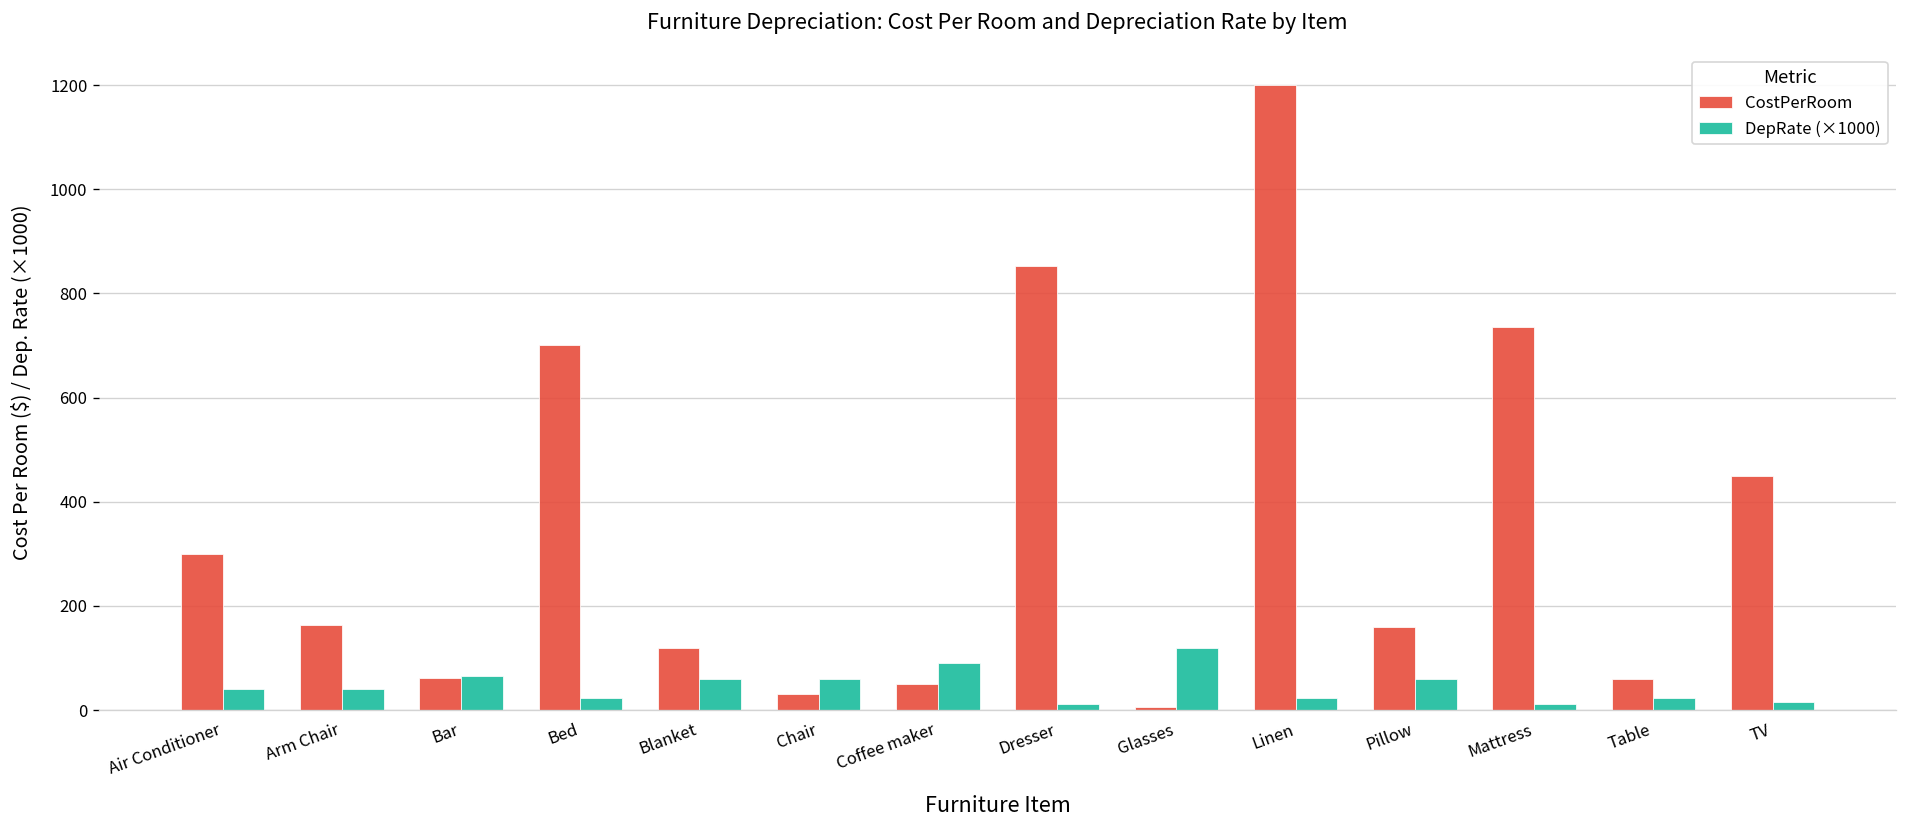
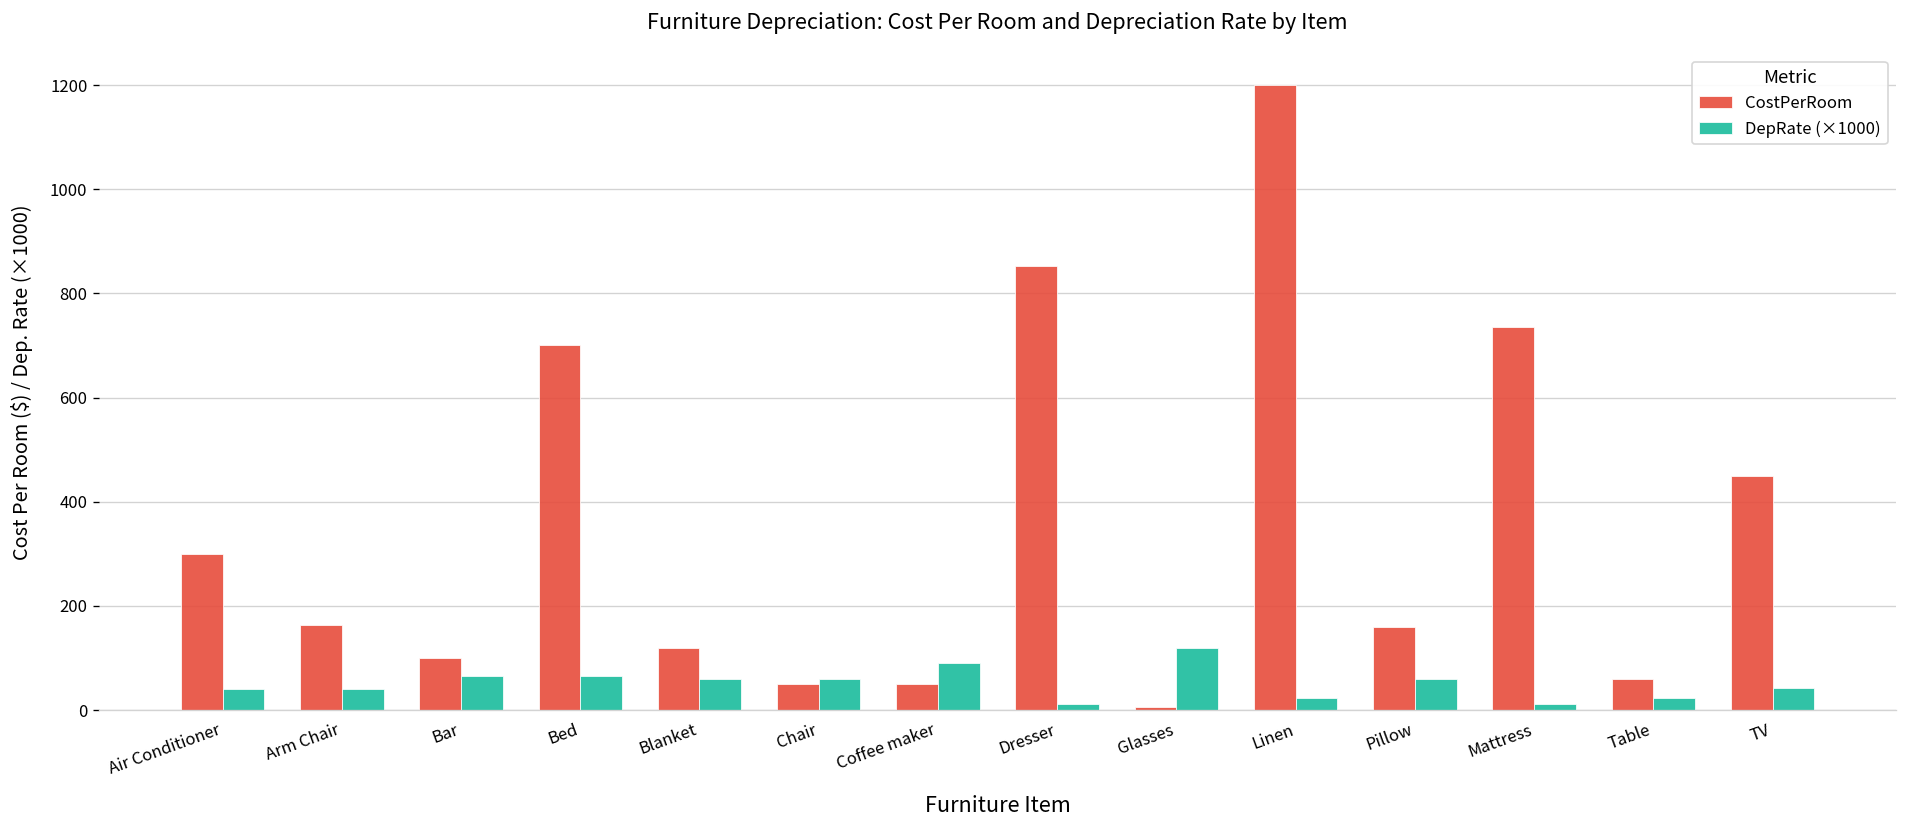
CostPerRoom, Bar: 60 -> 100
DepRate (×1000), Bed: 20 -> 70
CostPerRoom, Chair: 30 -> 50
DepRate (×1000), TV: 20 -> 40
